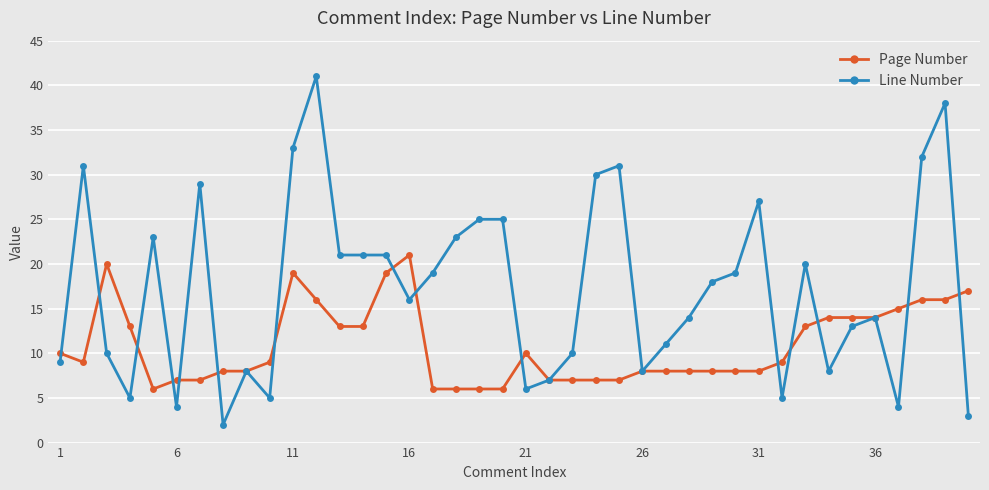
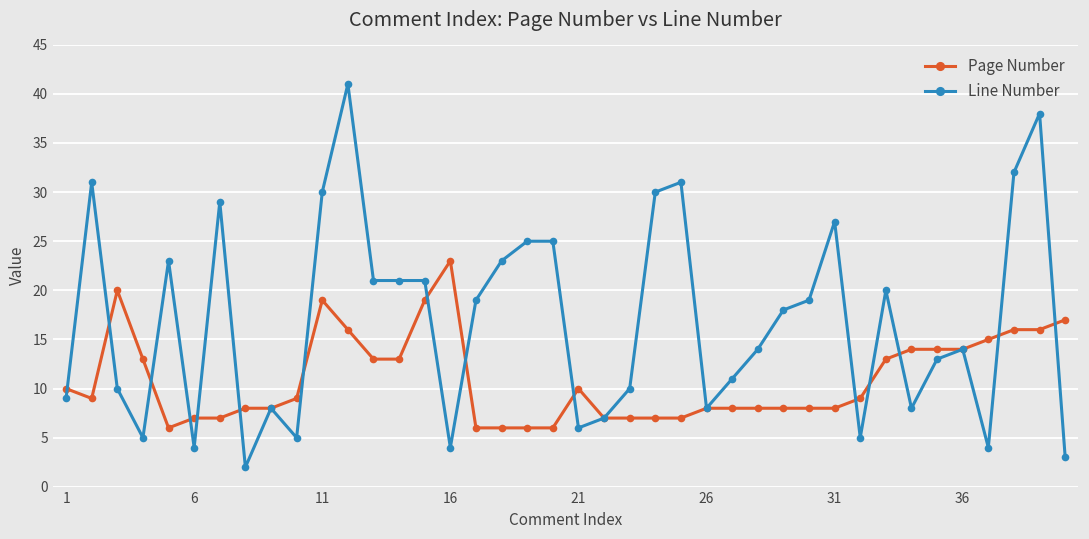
Line Number, 11: 33 -> 30
Page Number, 16: 21 -> 23
Line Number, 16: 16 -> 4
